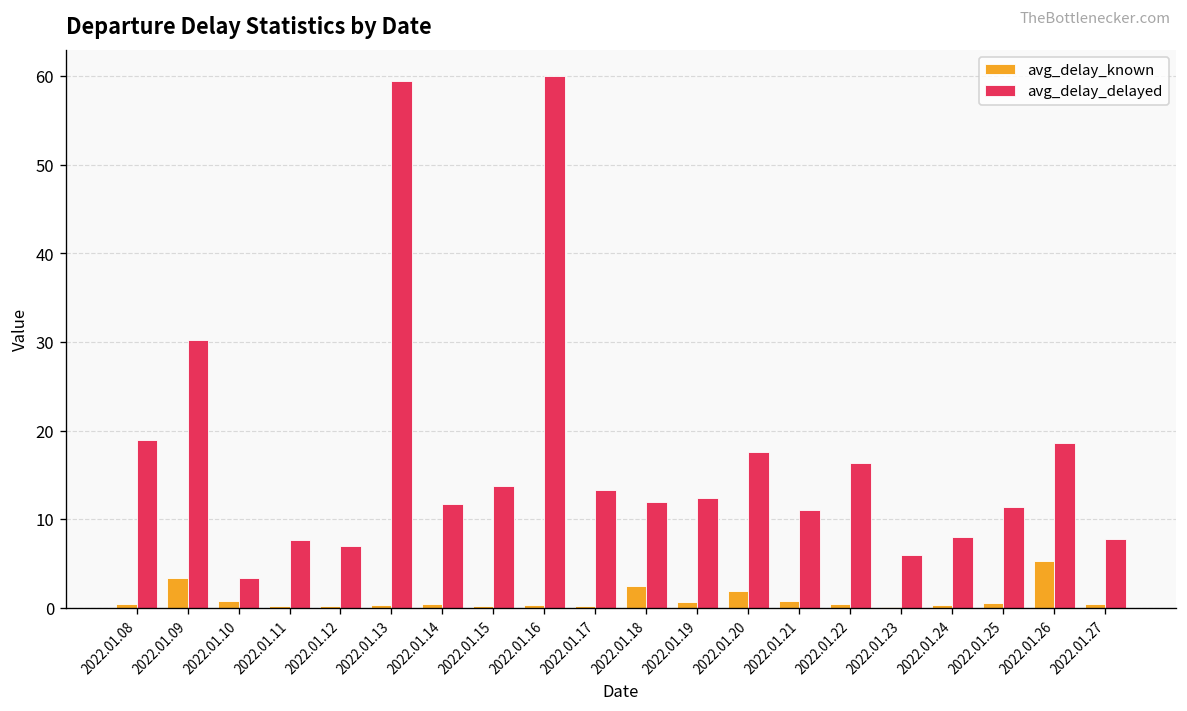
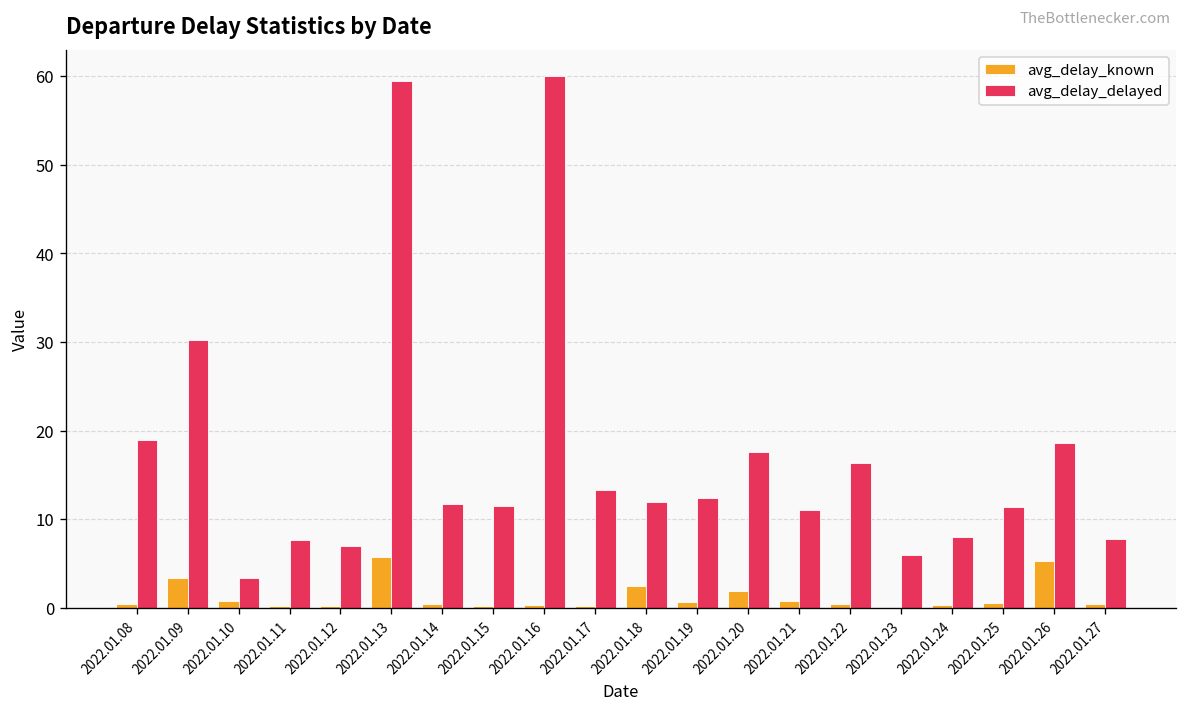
avg_delay_known, 2022.01.13: 0 -> 6
avg_delay_delayed, 2022.01.15: 14 -> 12
